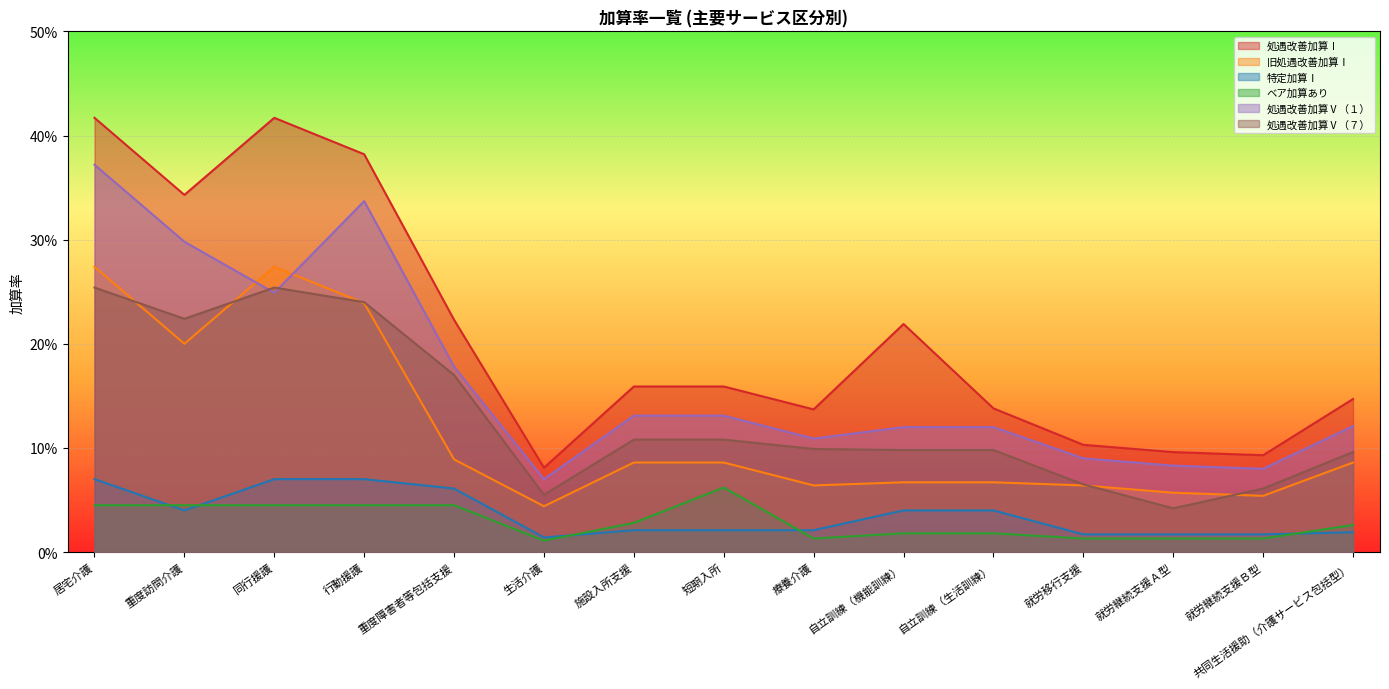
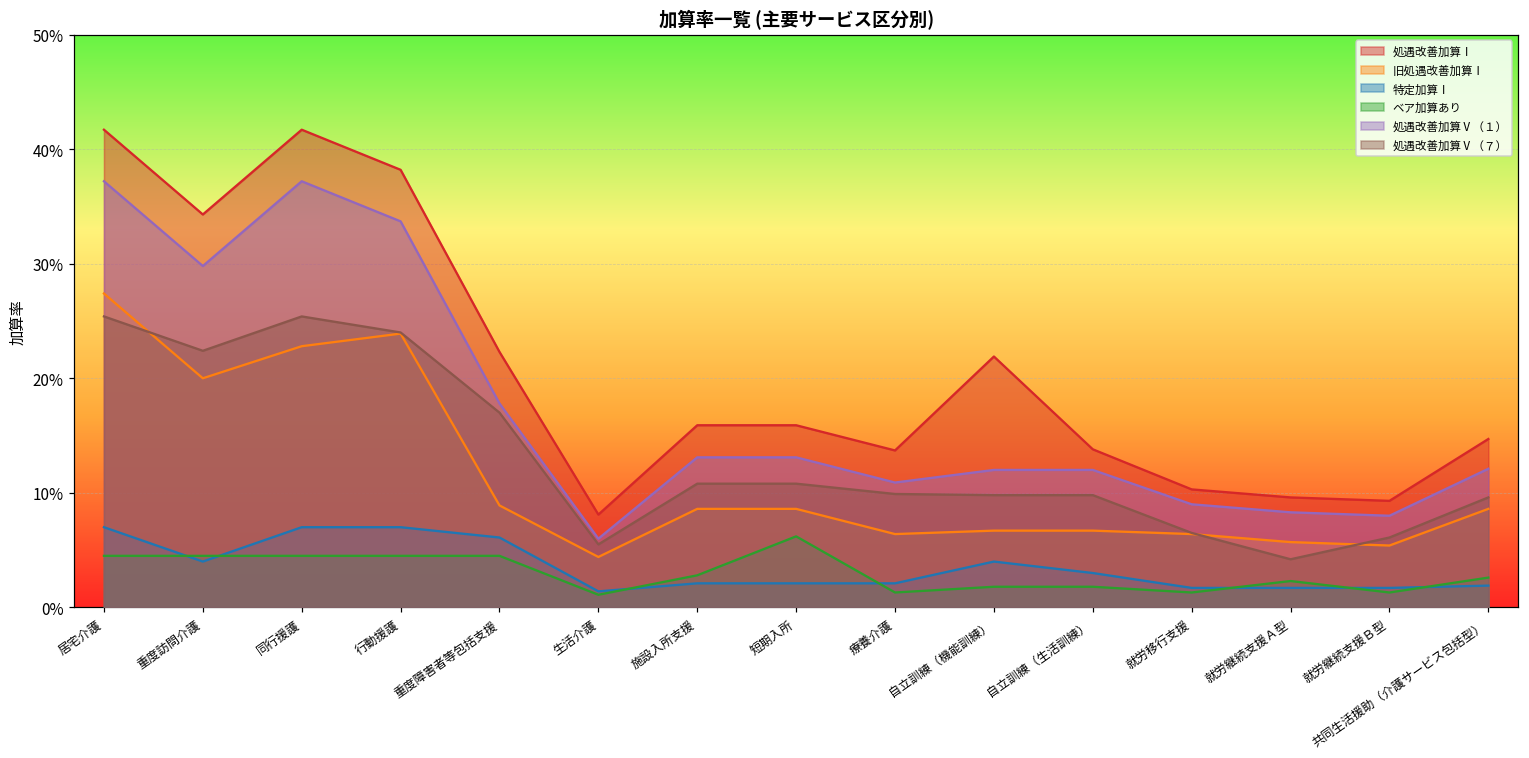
旧処遇改善加算Ⅰ, 同行援護: 27.4% -> 22.8%
処遇改善加算Ⅴ（１）, 同行援護: 24.9% -> 37.2%
処遇改善加算Ⅴ（１）, 生活介護: 7.0% -> 6.0%
特定加算Ⅰ, 自立訓練（生活訓練）: 4.0% -> 3.0%
ベア加算あり, 就労継続支援Ａ型: 1.3% -> 2.3%
